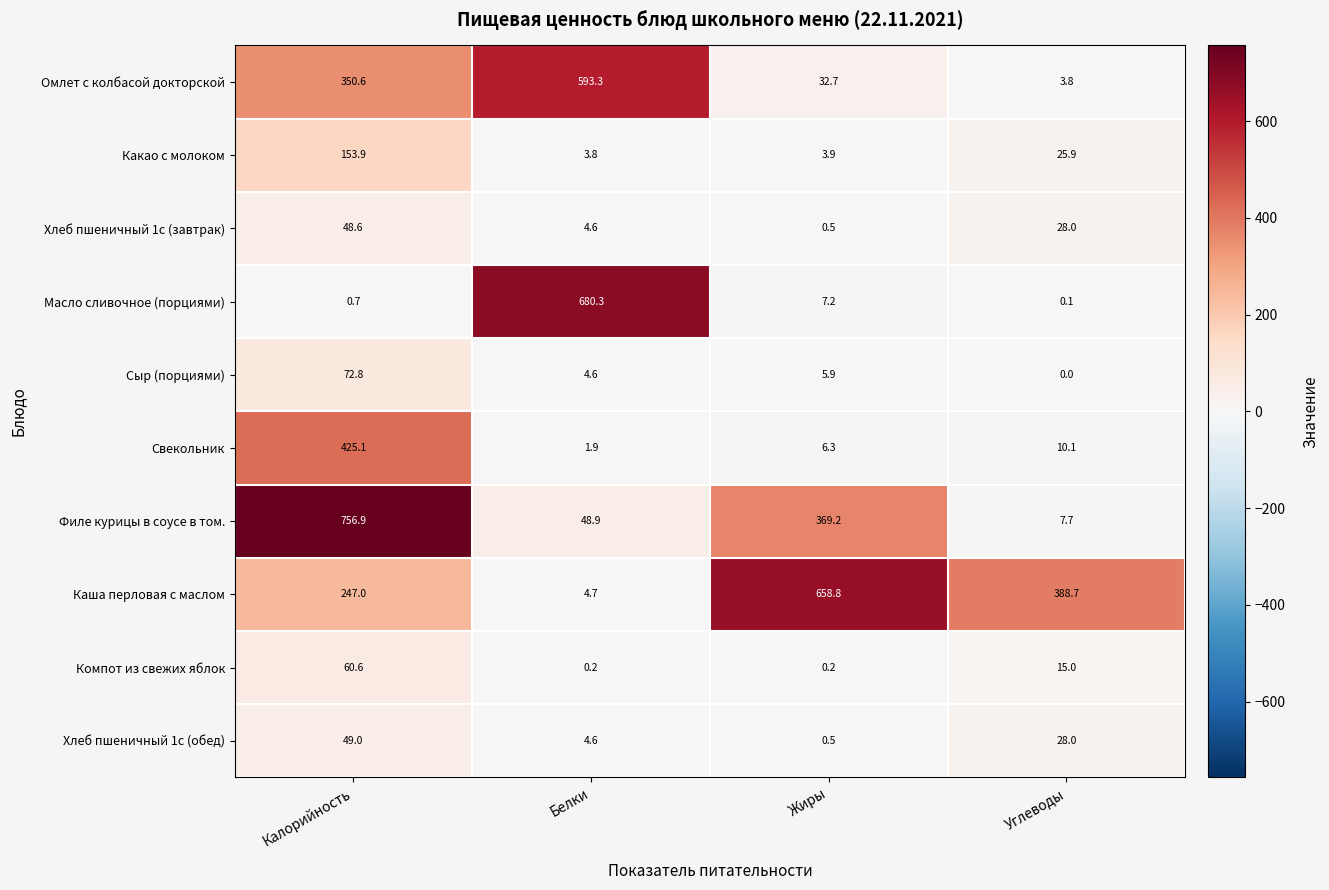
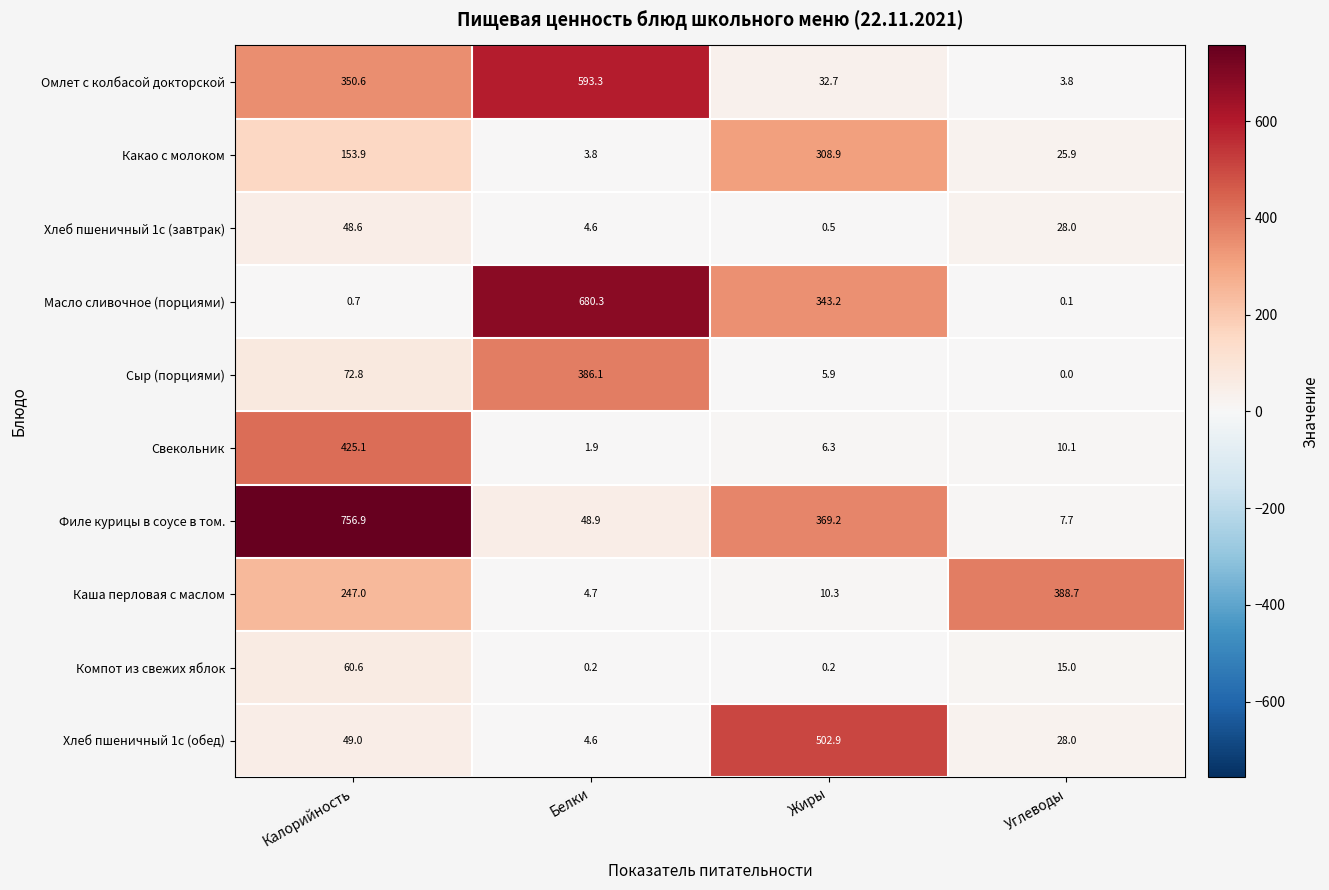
Какао с молоком, Жиры: 3.9 -> 308.9
Масло сливочное (порциями), Жиры: 7.2 -> 343.2
Сыр (порциями), Белки: 4.6 -> 386.1
Каша перловая с маслом, Жиры: 658.8 -> 10.3
Хлеб пшеничный 1с (обед), Жиры: 0.5 -> 502.9
